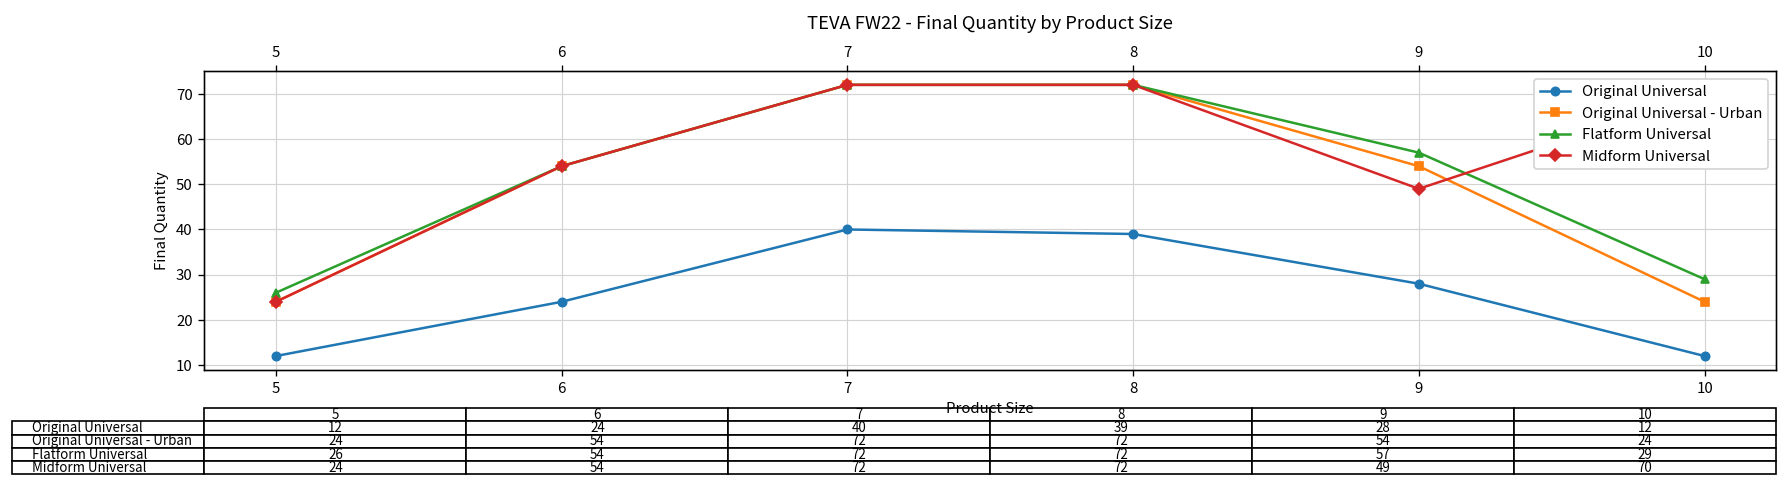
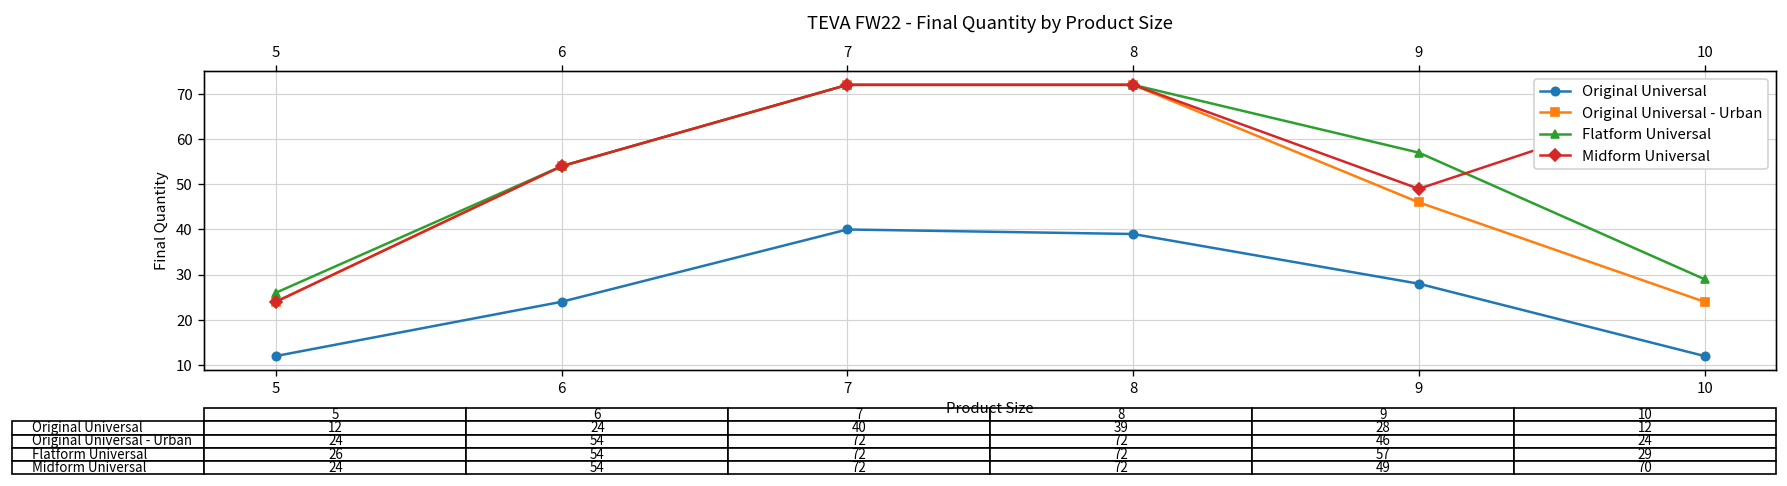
Original Universal - Urban, 9: 54 -> 46
